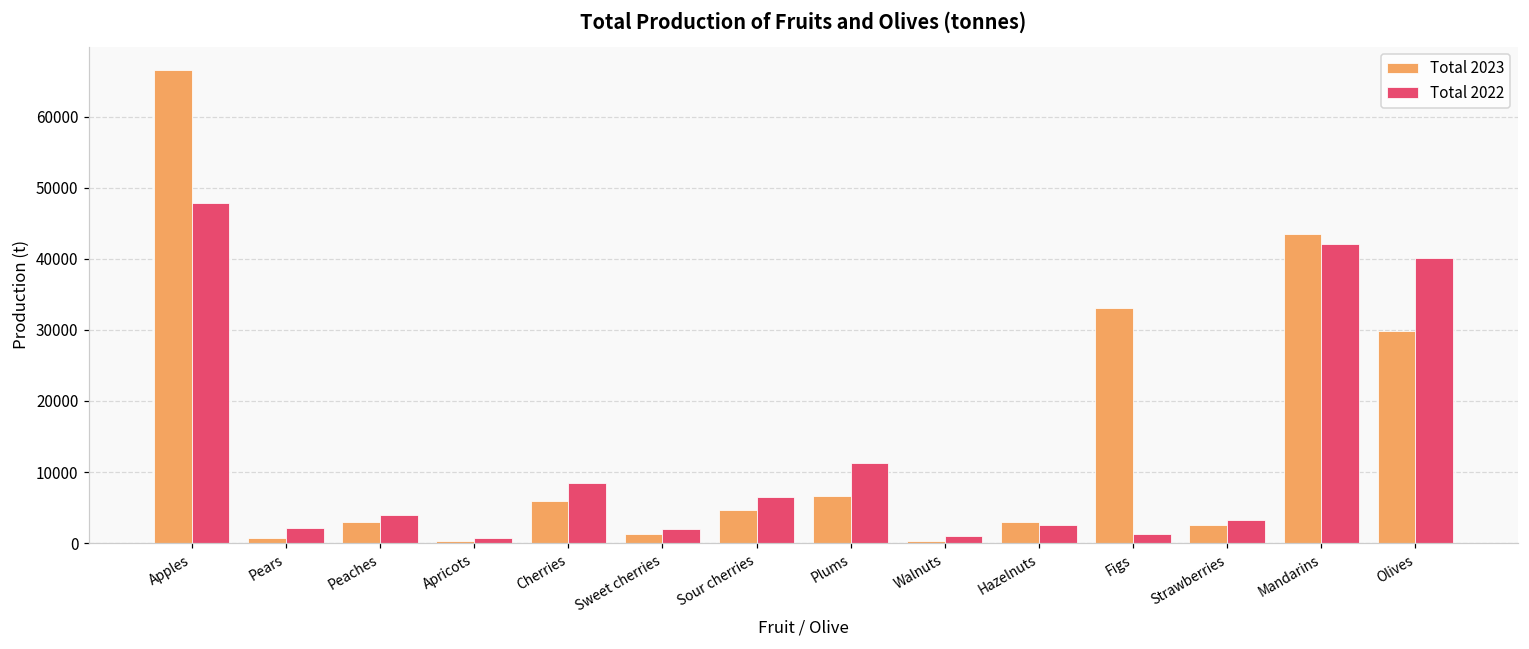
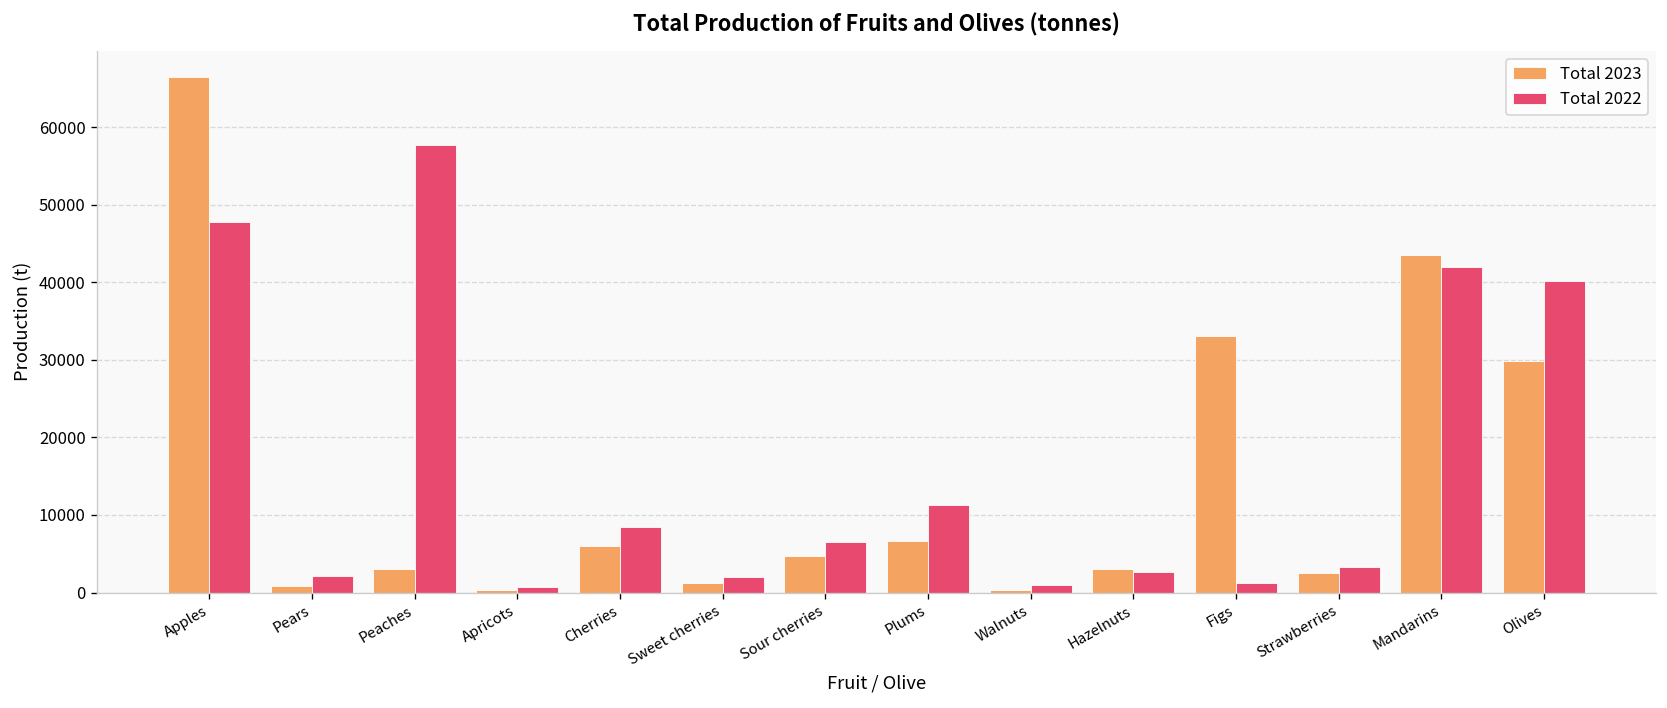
Total 2022, Peaches: 4000 -> 58000
